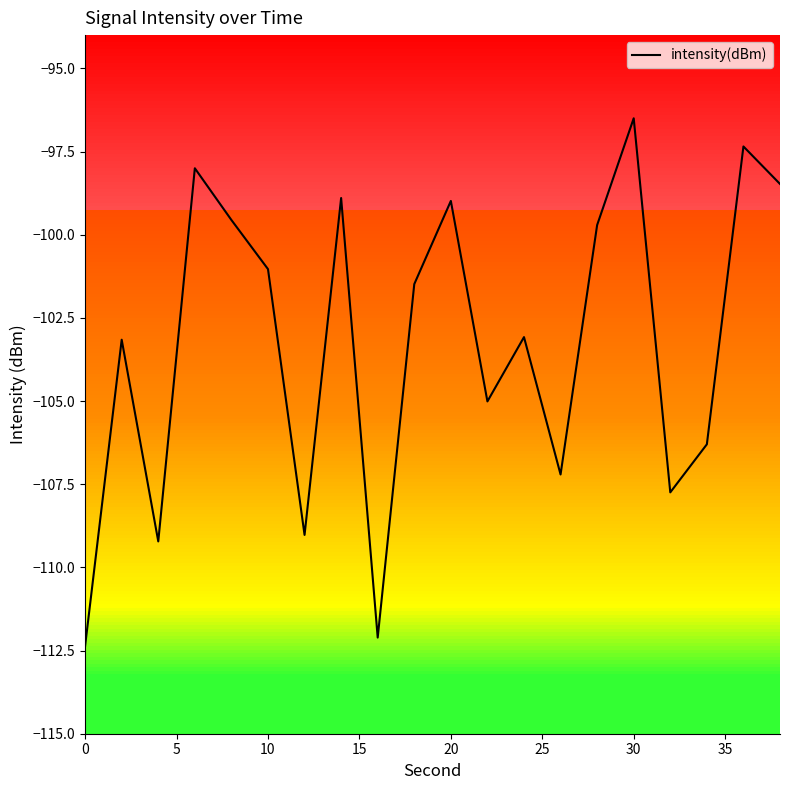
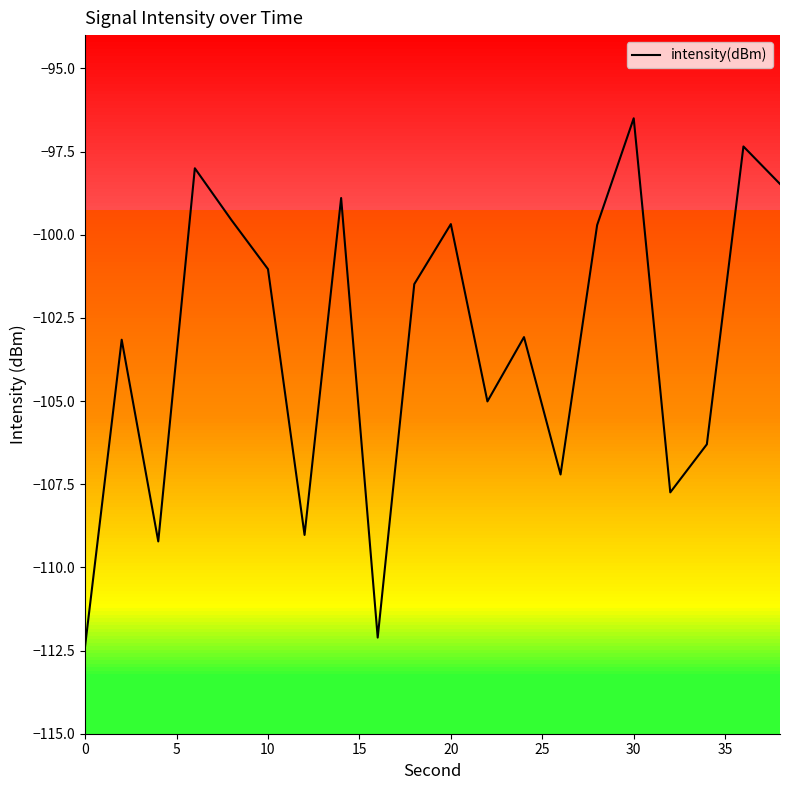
20: -99.0 -> -99.7
